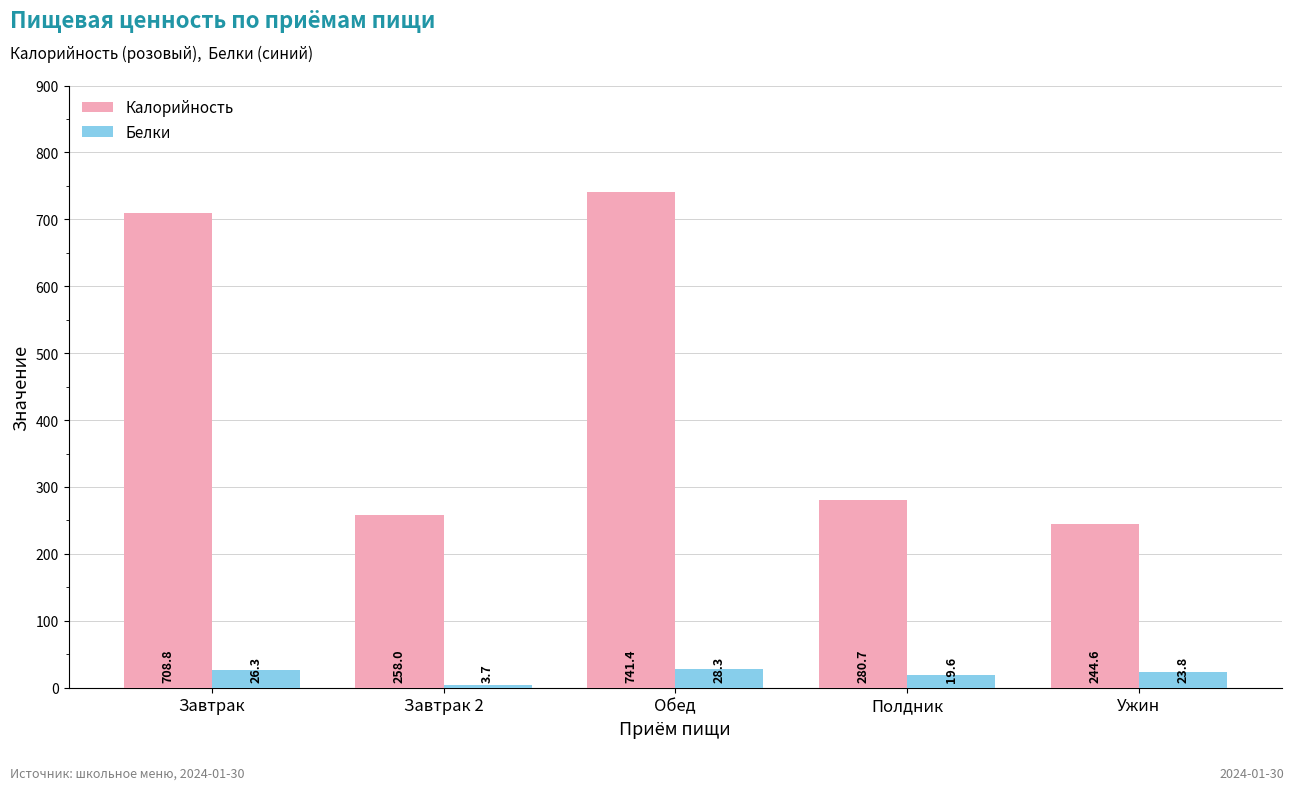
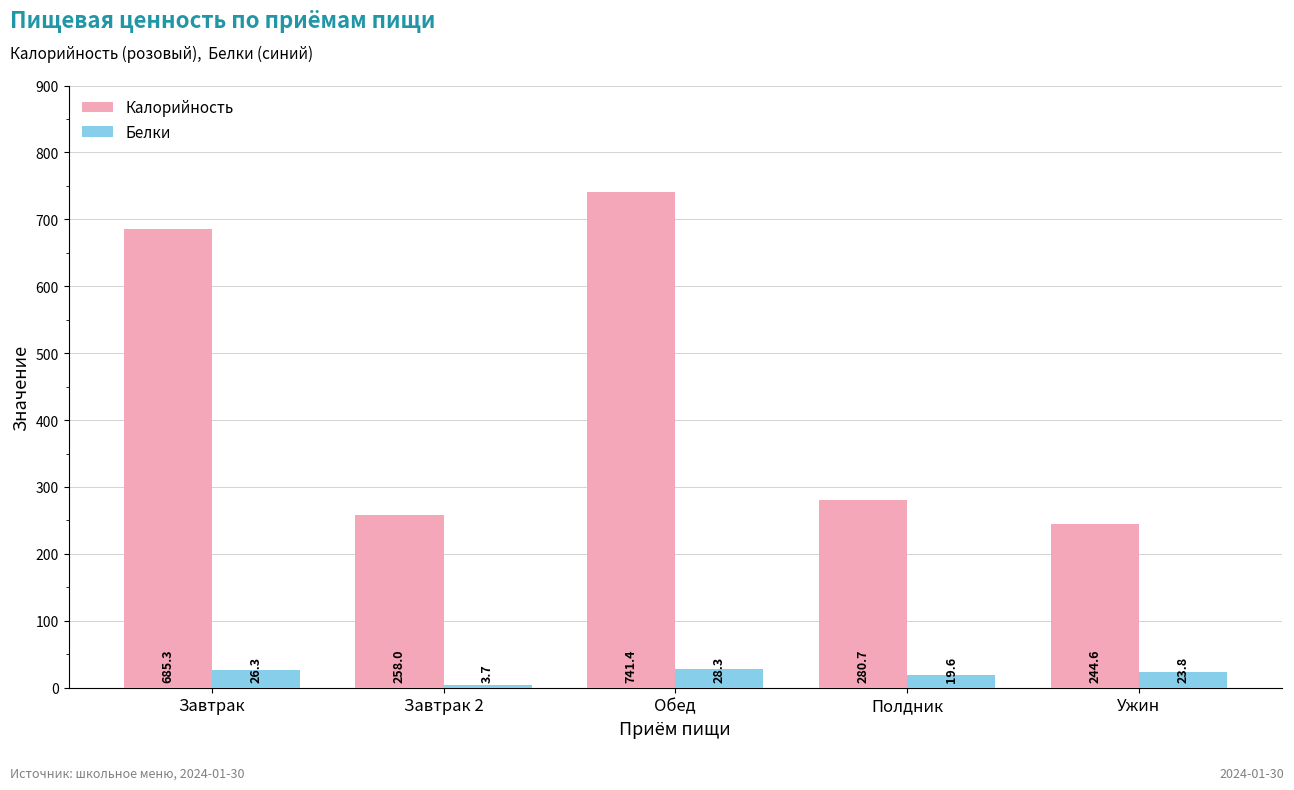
Калорийность, Завтрак: 708.8 -> 685.3
